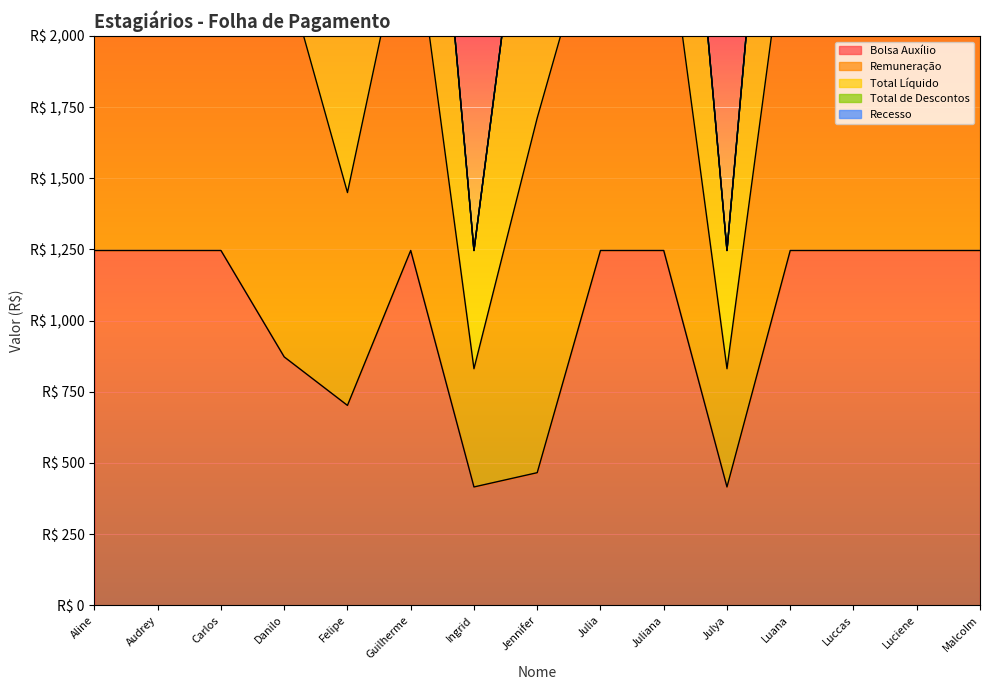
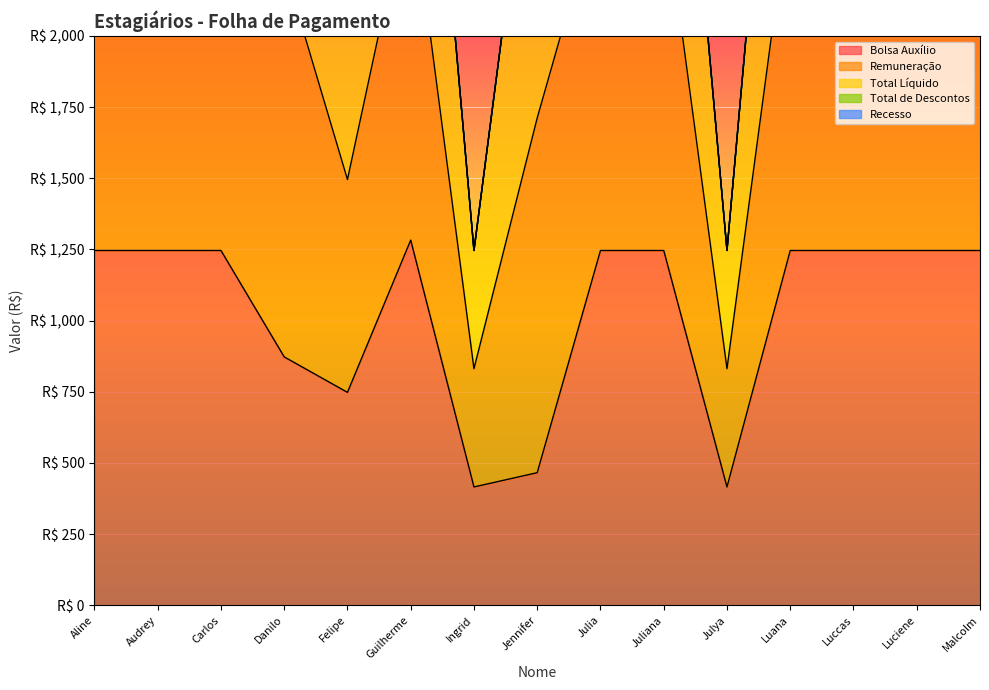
Bolsa Auxílio, Felipe: R$ 700 -> R$ 750
Bolsa Auxílio, Guilherme: R$ 1,250 -> R$ 1,280
